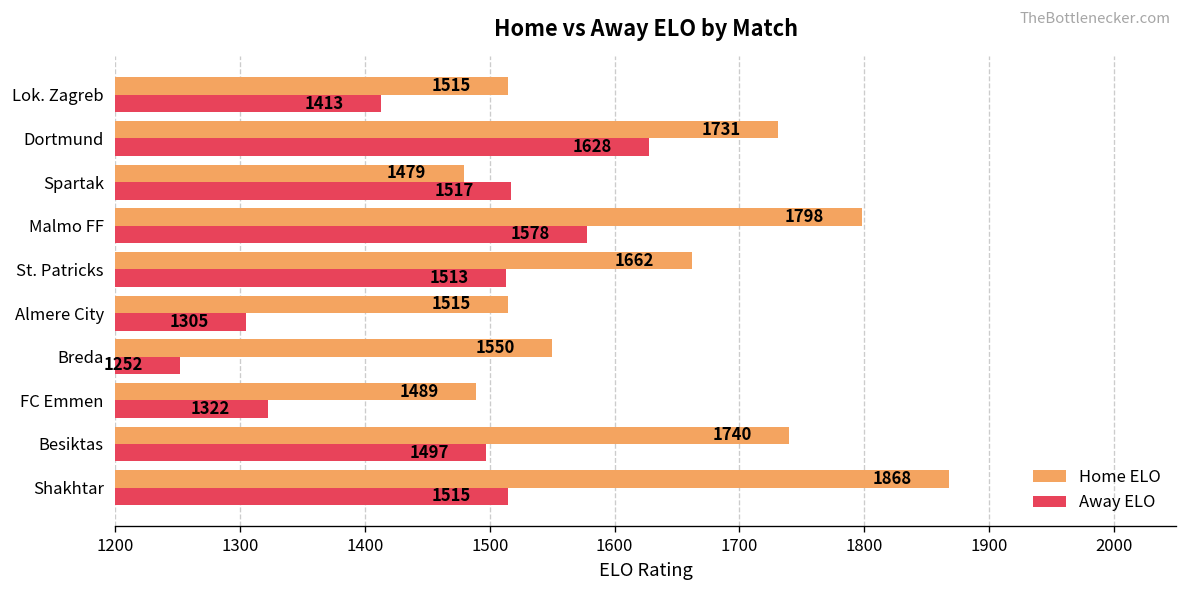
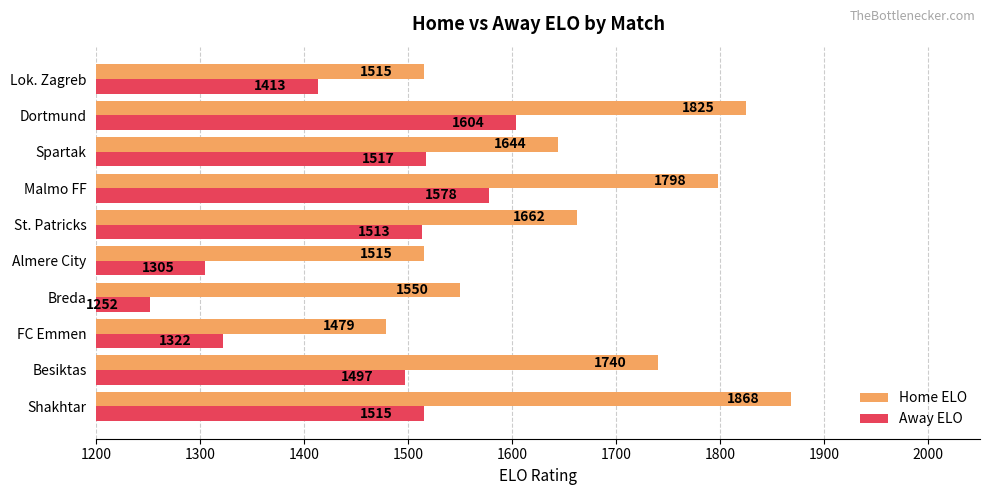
Home ELO, Dortmund: 1731 -> 1825
Away ELO, Dortmund: 1628 -> 1604
Home ELO, Spartak: 1479 -> 1644
Home ELO, FC Emmen: 1489 -> 1479
